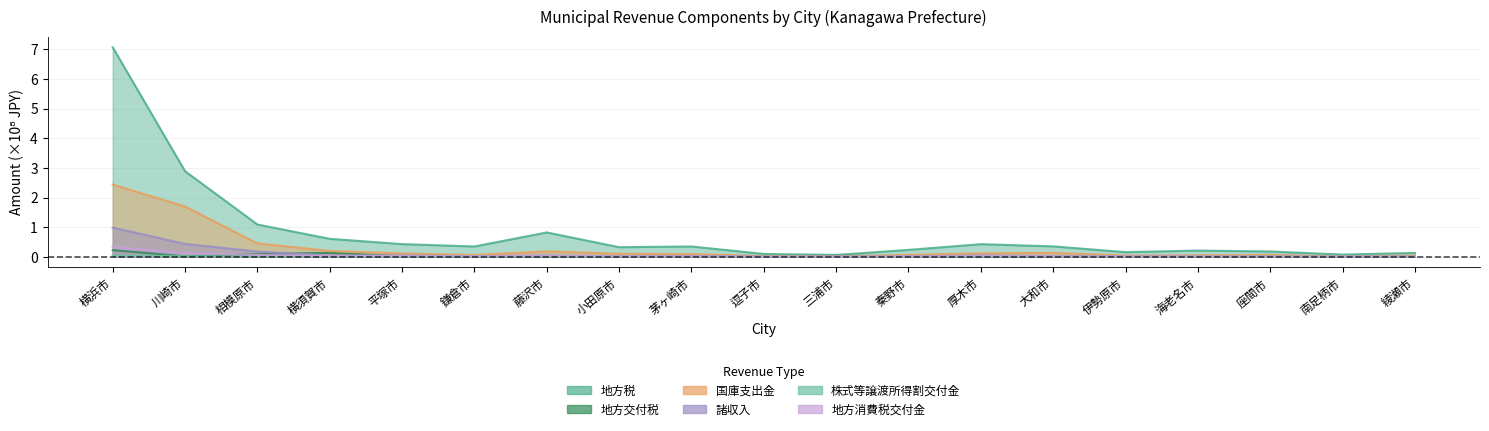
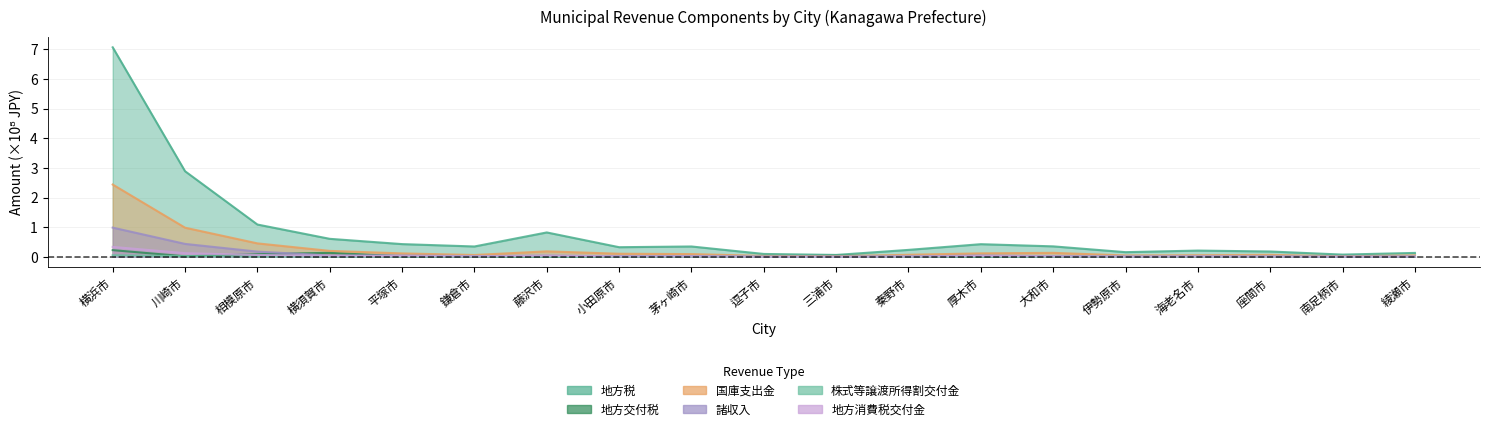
国庫支出金, 川崎市: 1.7 -> 1.0
